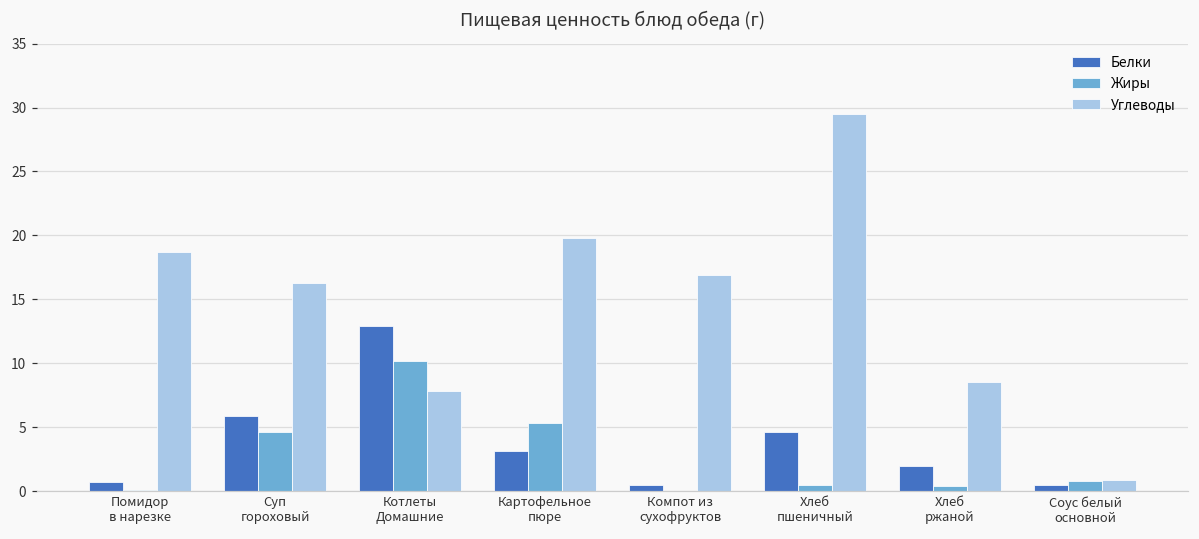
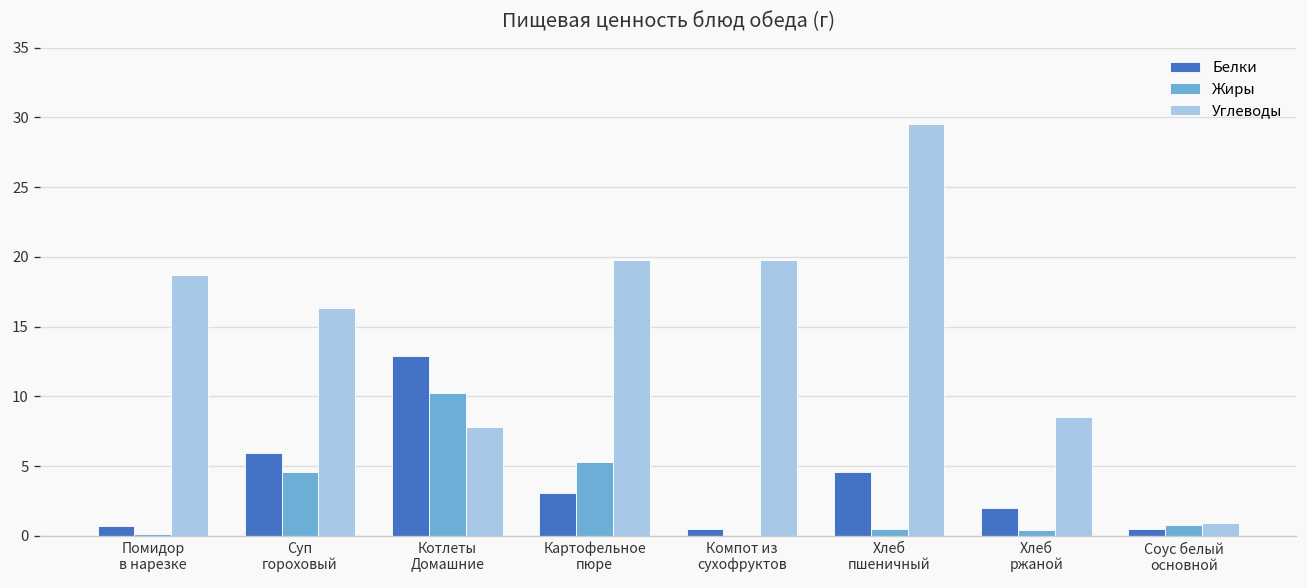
Углеводы, Компот из сухофруктов: 16.9 -> 19.8
